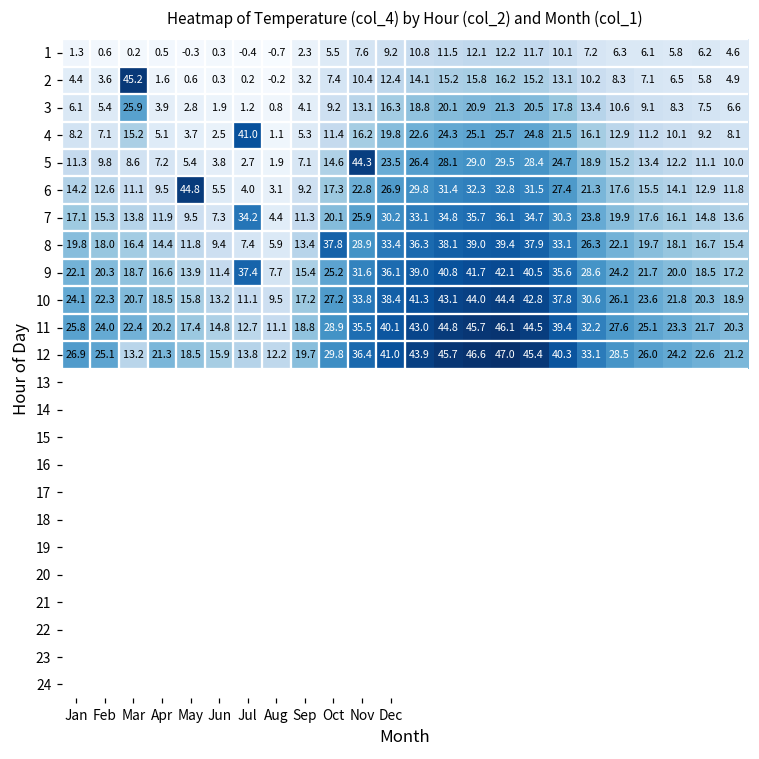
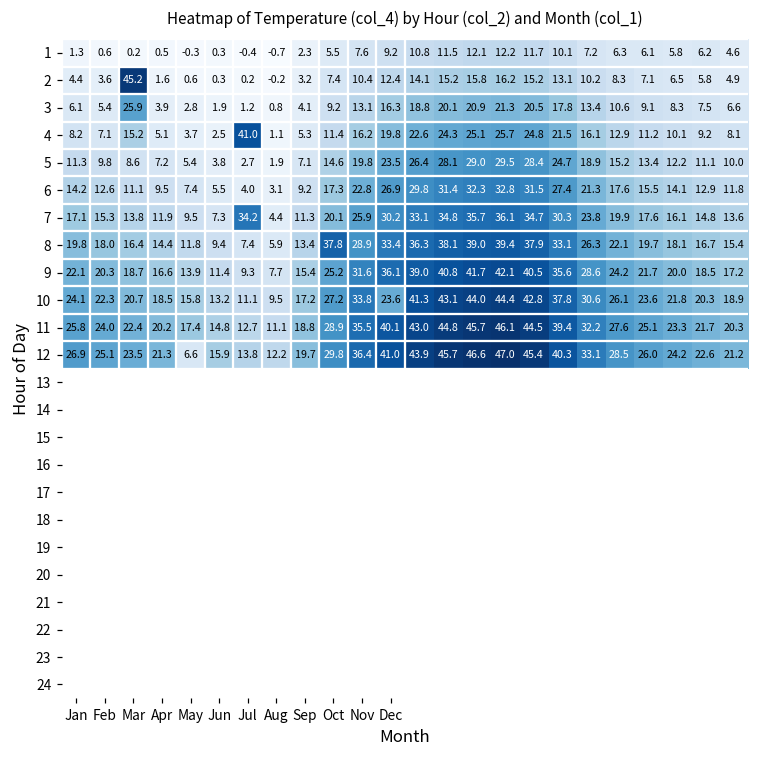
5, Nov: 44.3 -> 19.8
6, May: 44.8 -> 7.4
9, Jul: 37.4 -> 9.3
10, Dec: 38.4 -> 23.6
12, Mar: 13.2 -> 23.5
12, May: 18.5 -> 6.6
